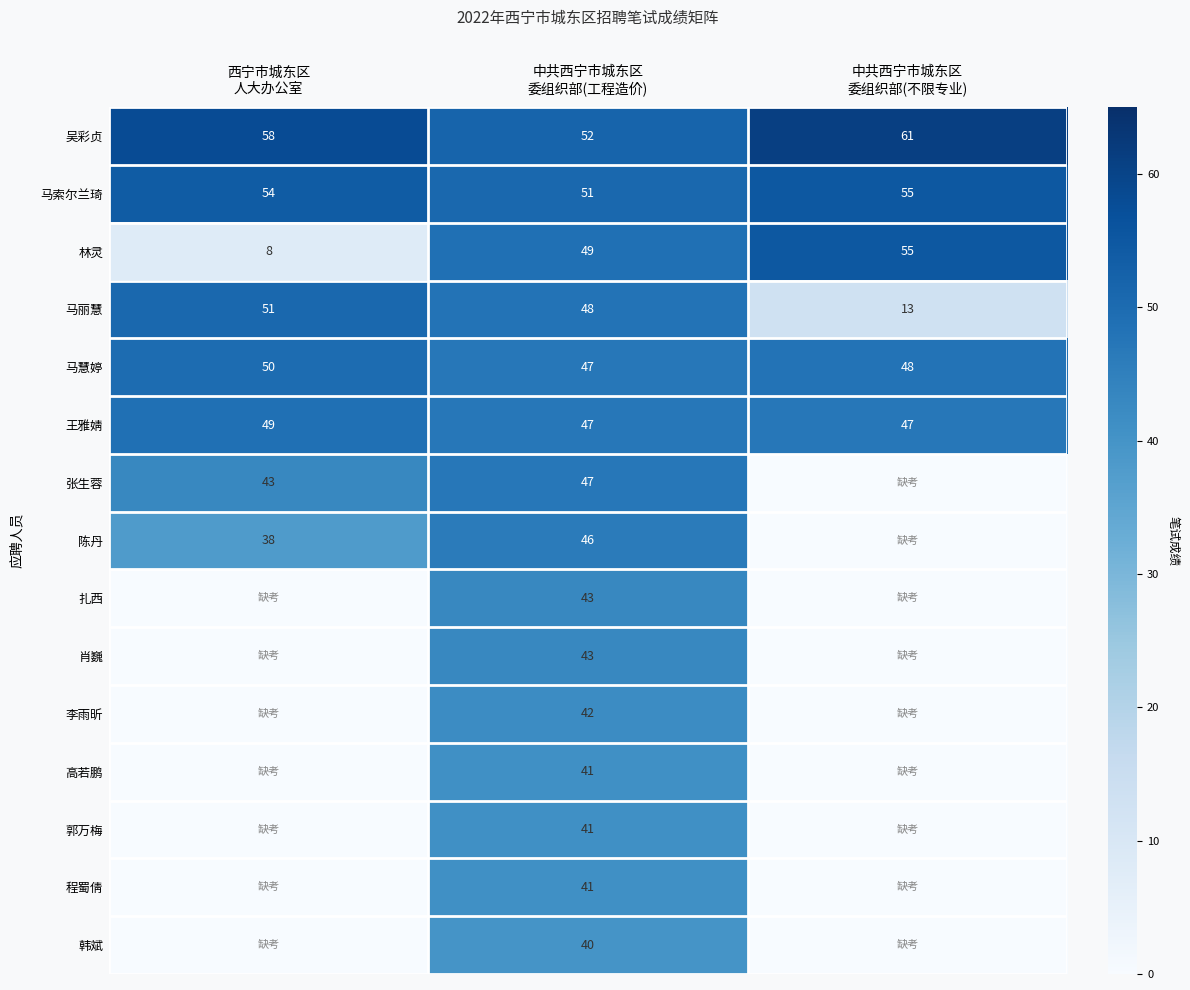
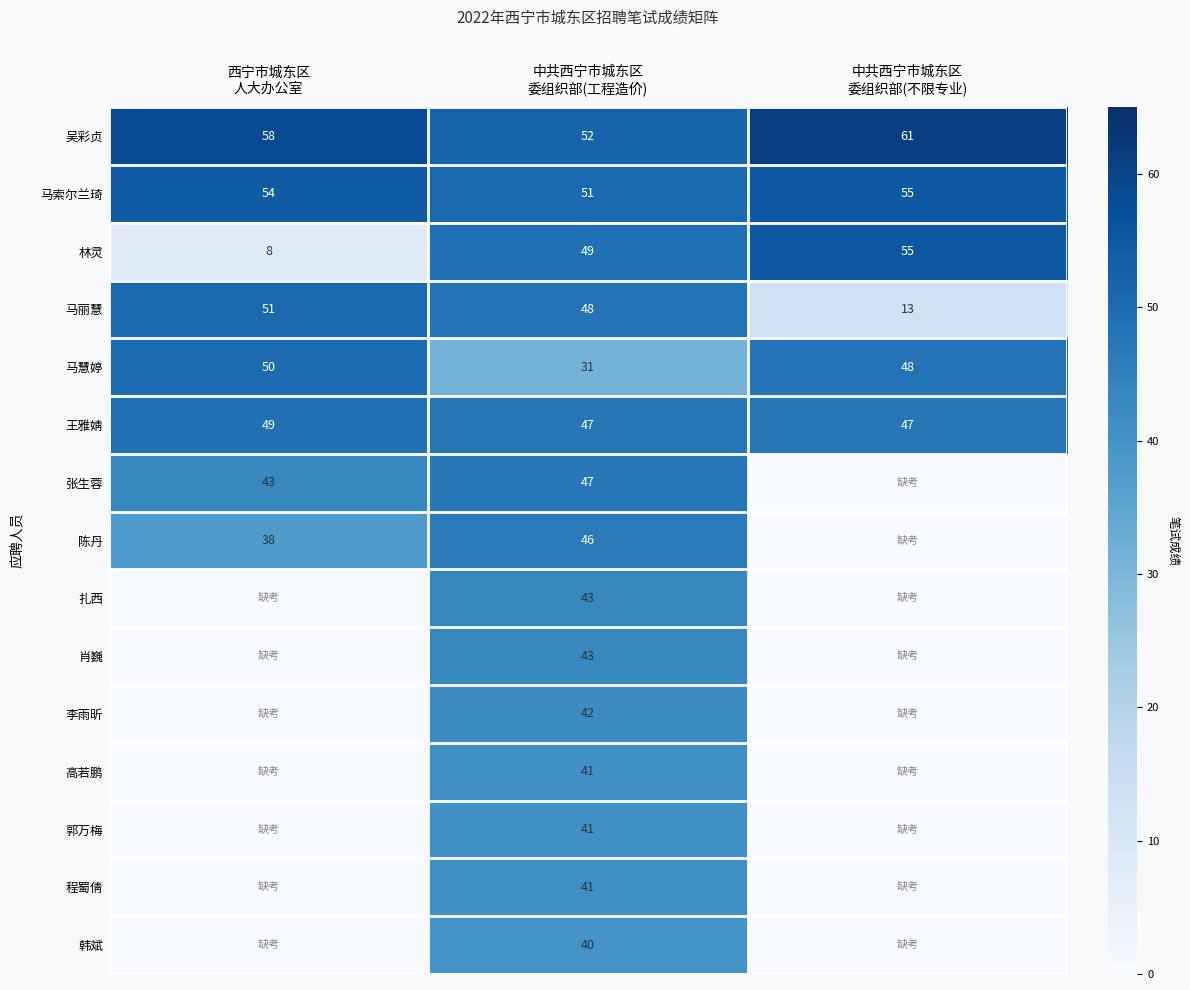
马慧婷, 中共西宁市城东区 委组织部(工程造价): 47 -> 31
